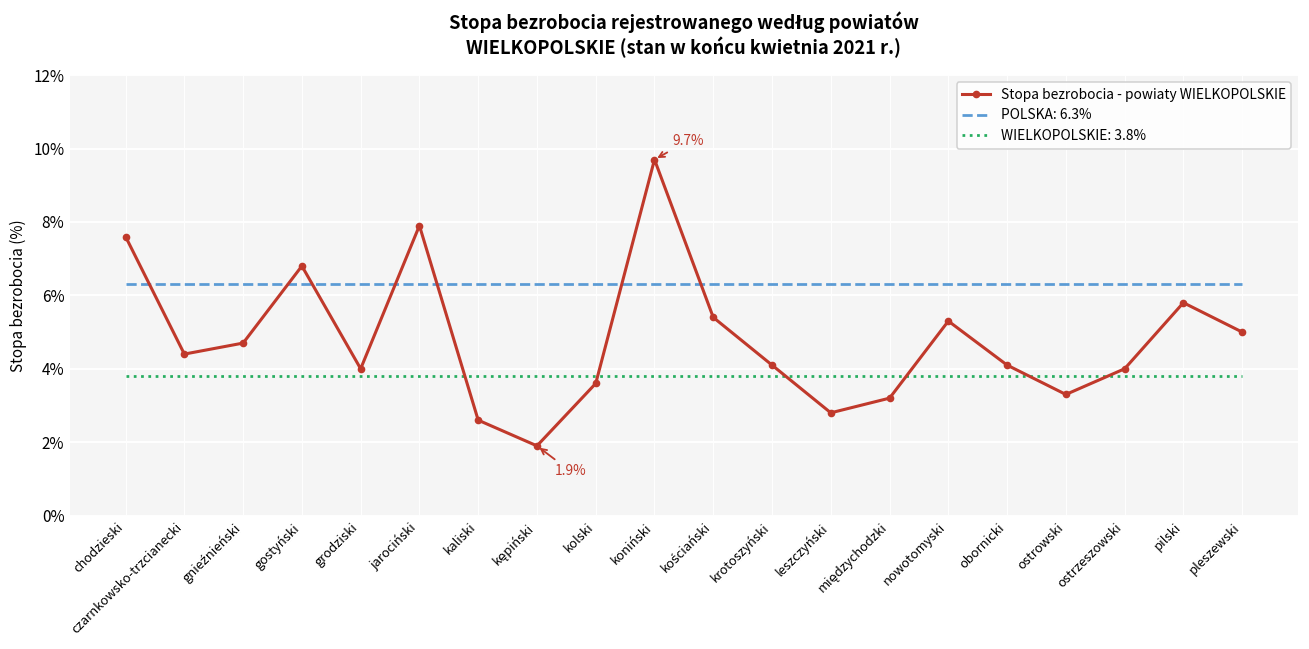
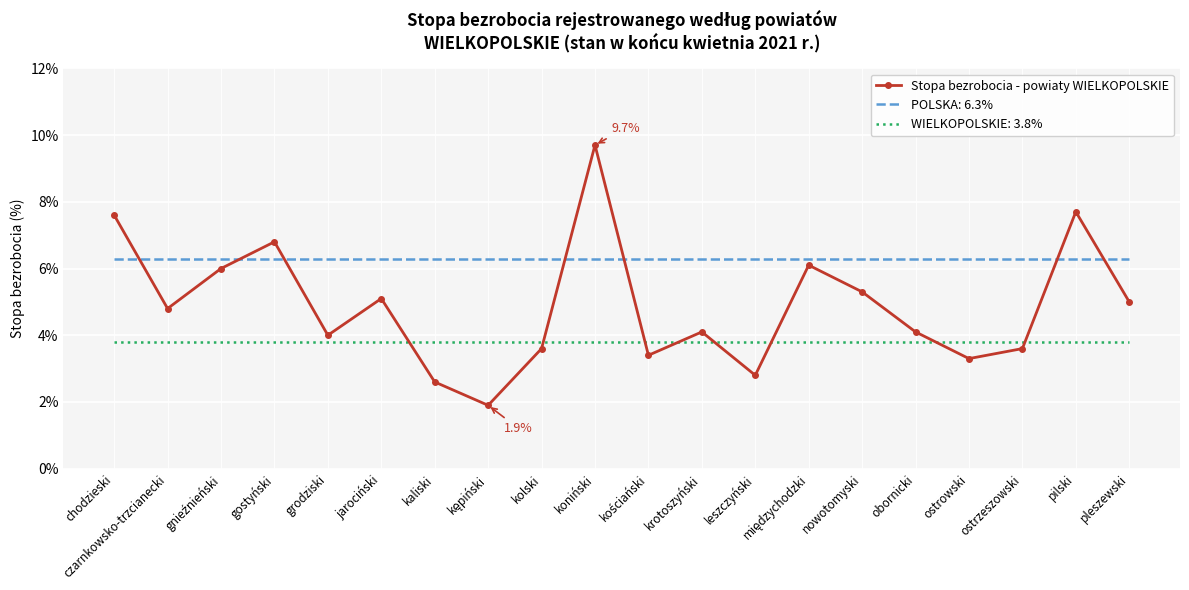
Stopa bezrobocia - powiaty WIELKOPOLSKIE, czarnkowsko-trzcianecki: 4.4% -> 4.8%
Stopa bezrobocia - powiaty WIELKOPOLSKIE, gnieźnieński: 4.7% -> 6.0%
Stopa bezrobocia - powiaty WIELKOPOLSKIE, jarociński: 7.9% -> 5.1%
Stopa bezrobocia - powiaty WIELKOPOLSKIE, kościański: 5.4% -> 3.4%
Stopa bezrobocia - powiaty WIELKOPOLSKIE, międzychodzki: 3.2% -> 6.1%
Stopa bezrobocia - powiaty WIELKOPOLSKIE, ostrzeszowski: 4.0% -> 3.6%
Stopa bezrobocia - powiaty WIELKOPOLSKIE, pilski: 5.8% -> 7.7%
